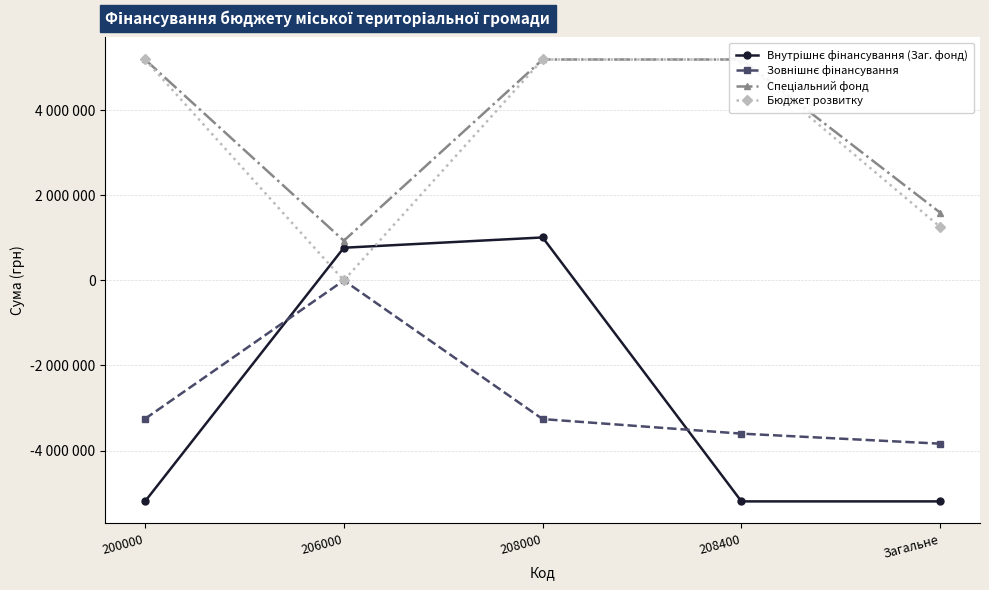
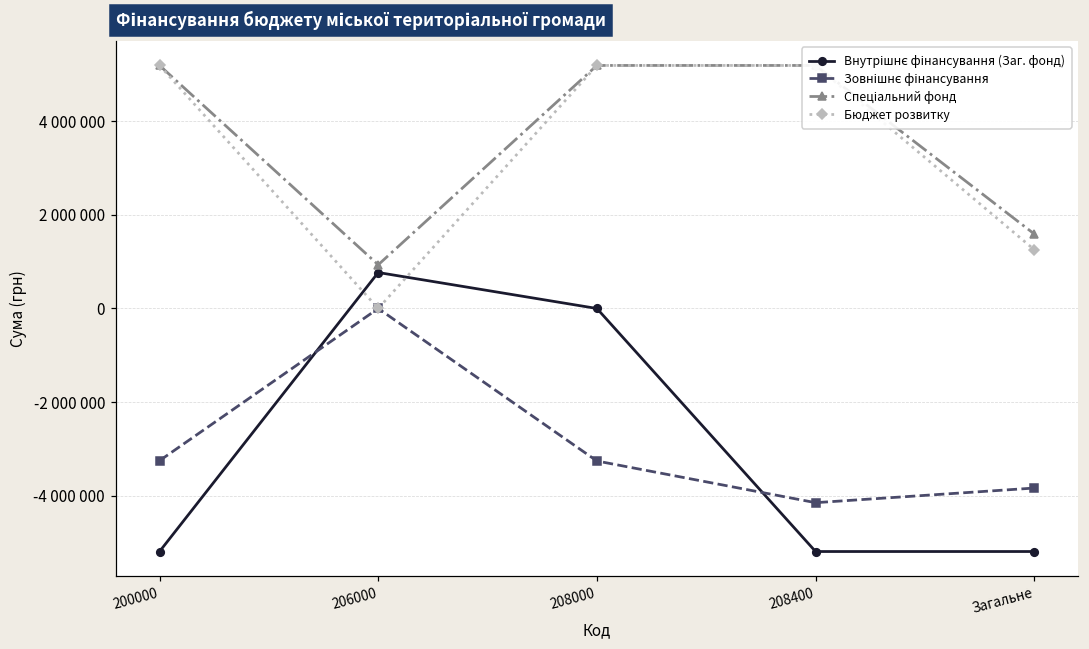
Внутрішнє фінансування (Заг. фонд), 208000: 1000000 -> 0
Зовнішнє фінансування, 208400: -3600000 -> -4200000
